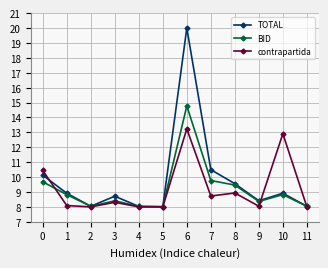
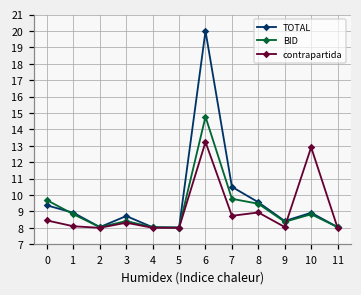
TOTAL, 0: 10.1 -> 9.4
contrapartida, 0: 10.4 -> 8.4
